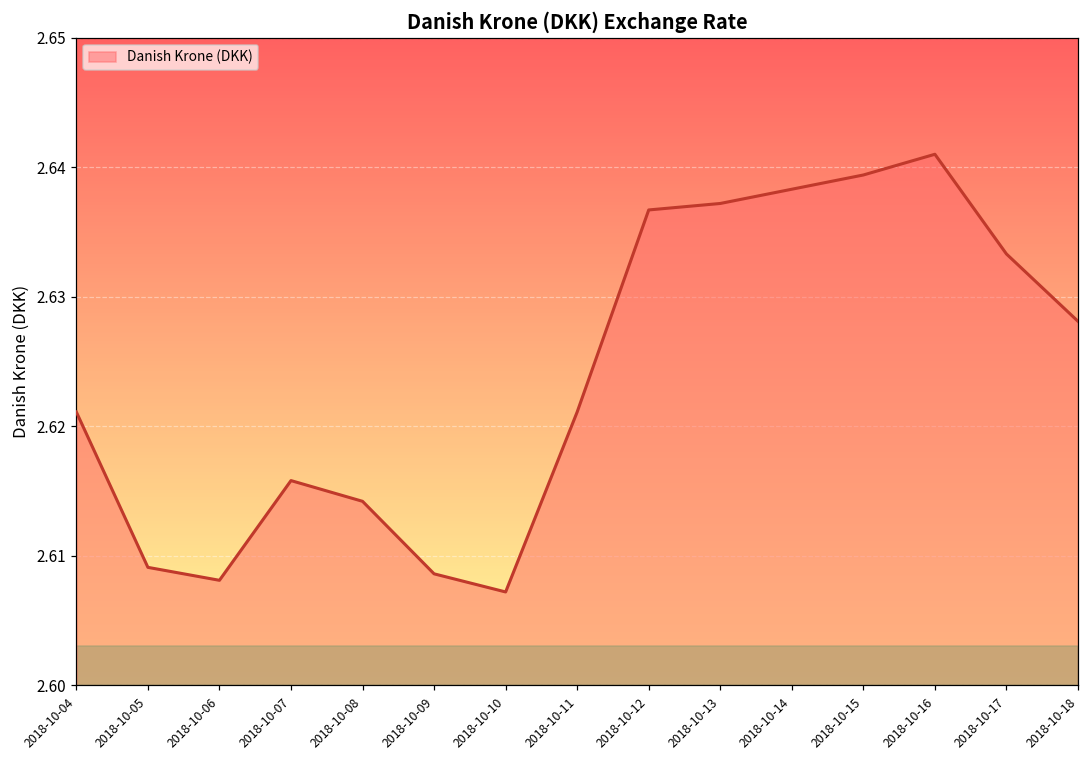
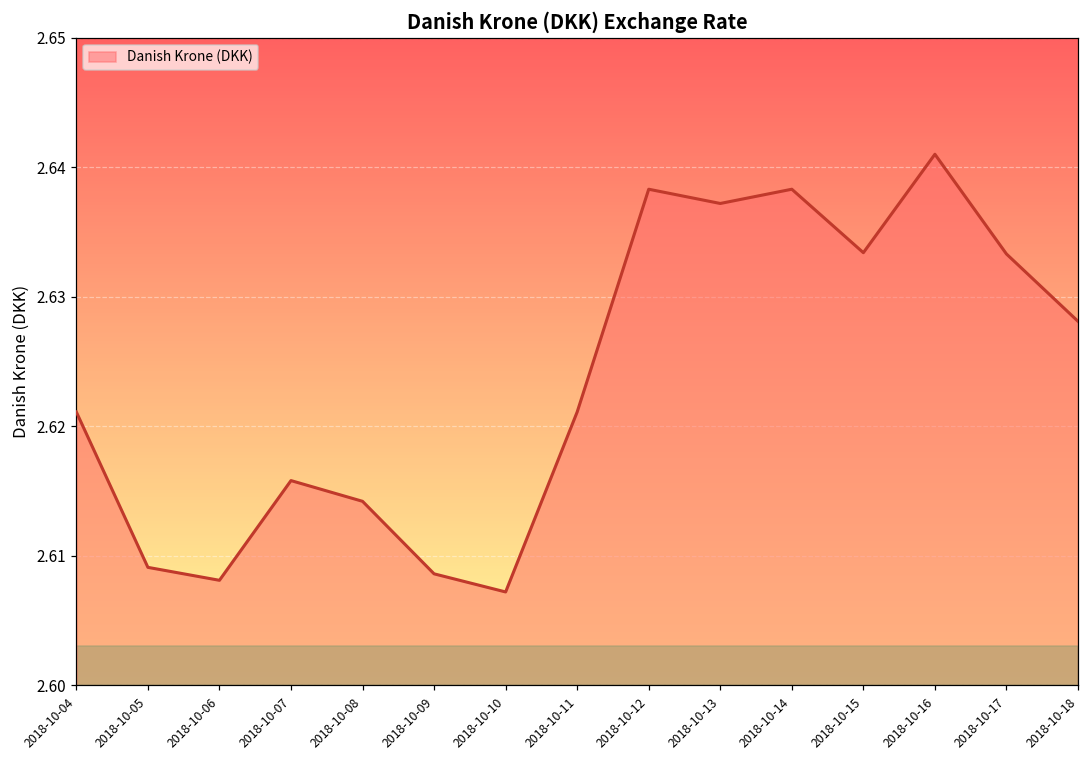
2018-10-12: 2.6367 -> 2.6383
2018-10-15: 2.6394 -> 2.6334
